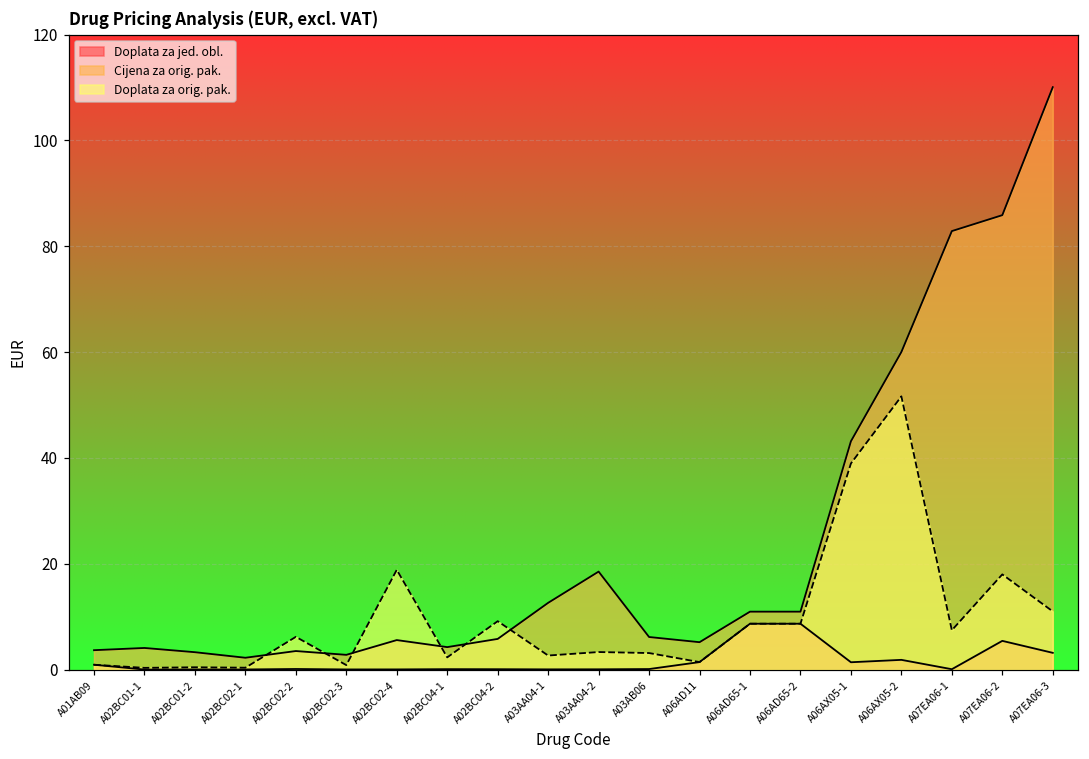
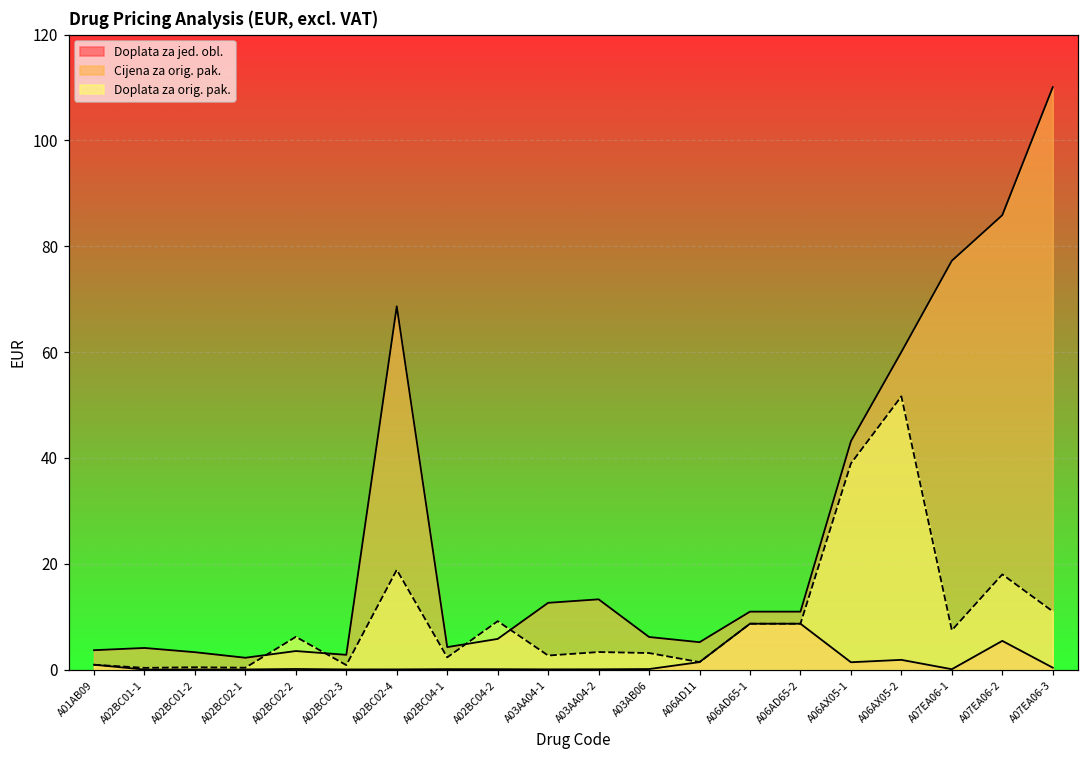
Cijena za orig. pak., A02BC02-4: 6 -> 69
Cijena za orig. pak., A03AA04-2: 19 -> 13
Cijena za orig. pak., A07EA06-1: 83 -> 77
Doplata za jed. obl., A07EA06-3: 3 -> 0
